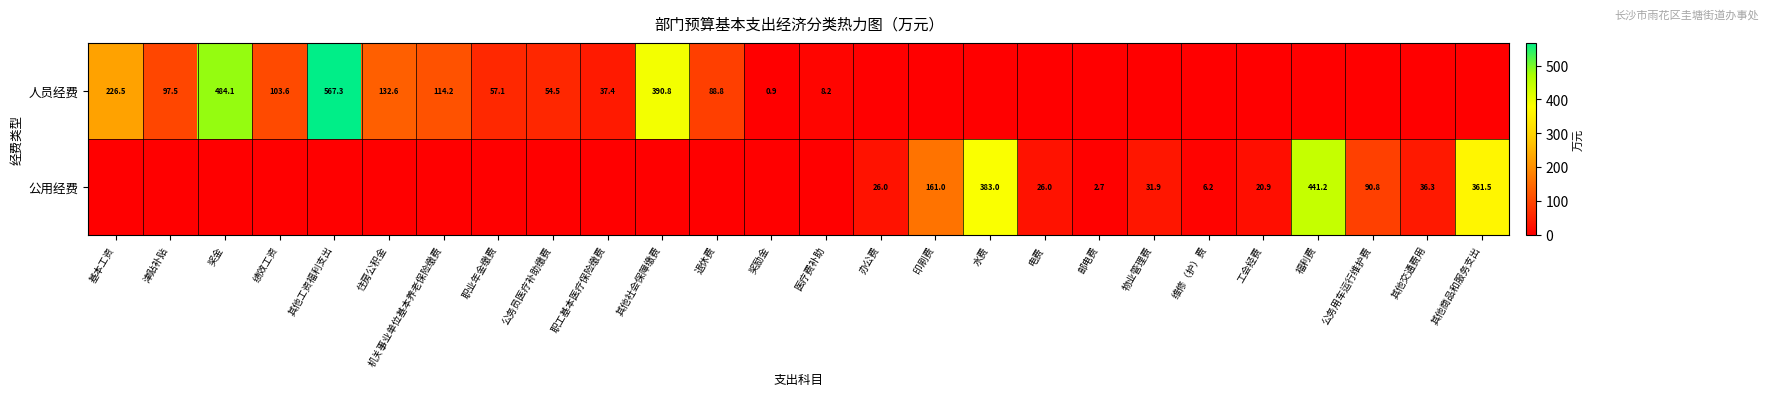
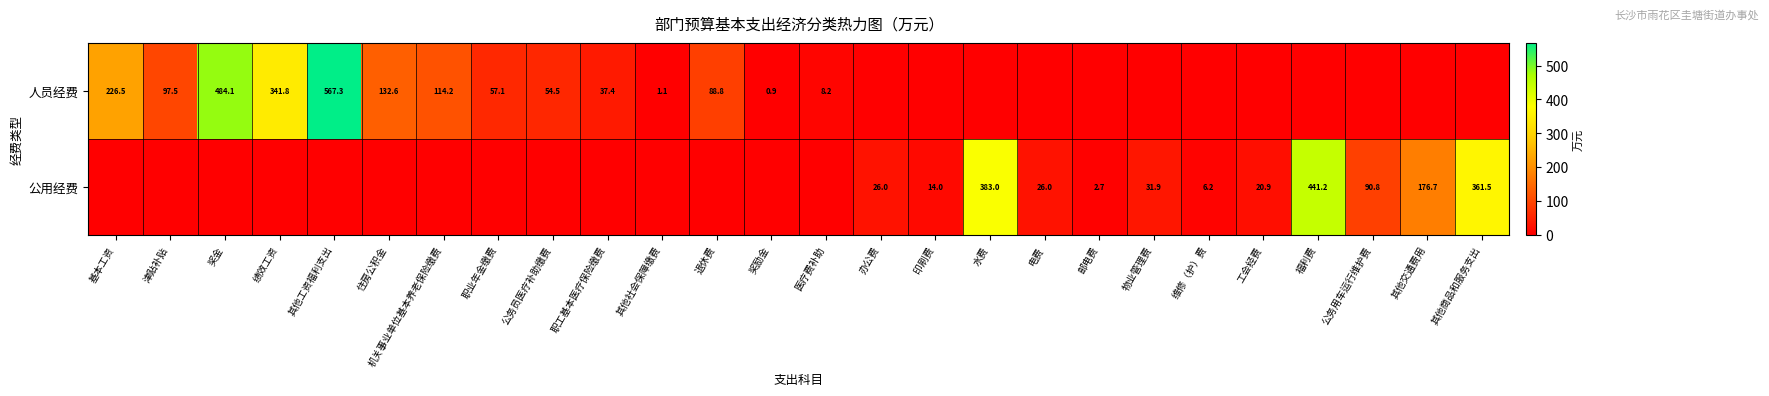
人员经费, 绩效工资: 103.6 -> 341.8
人员经费, 其他社会保障缴费: 390.8 -> 1.1
公用经费, 印刷费: 161.0 -> 14.0
公用经费, 其他交通费用: 36.3 -> 176.7
